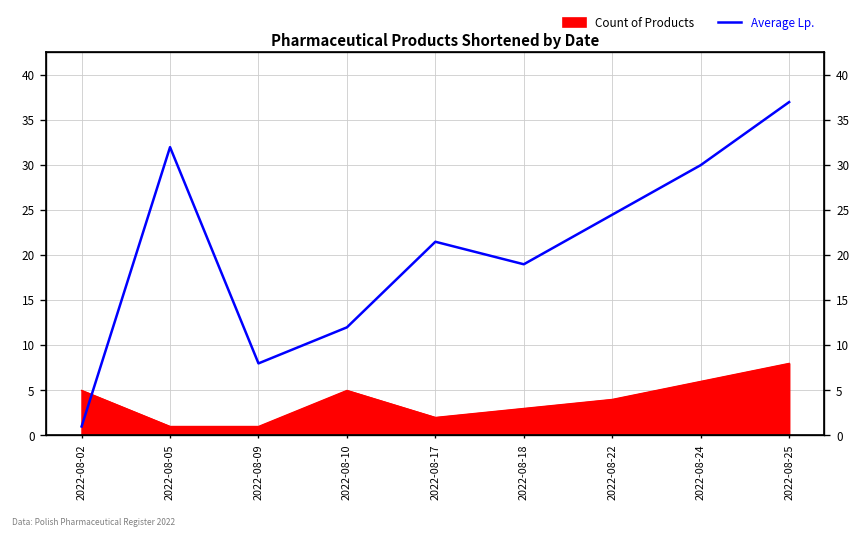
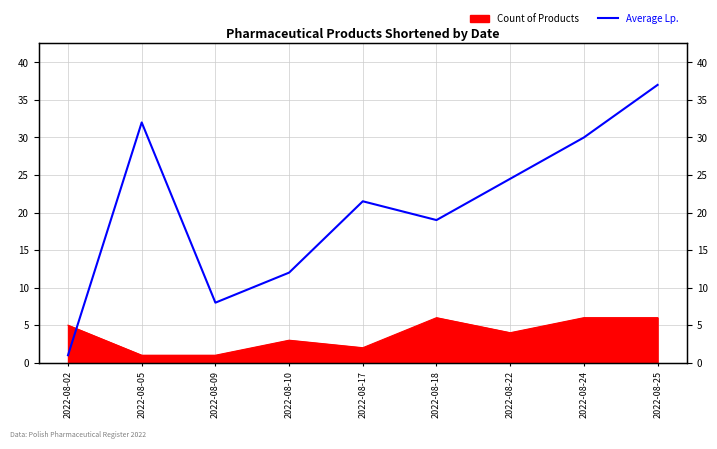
Count of Products, 2022-08-10: 5 -> 3
Count of Products, 2022-08-18: 3 -> 6
Count of Products, 2022-08-25: 8 -> 6
